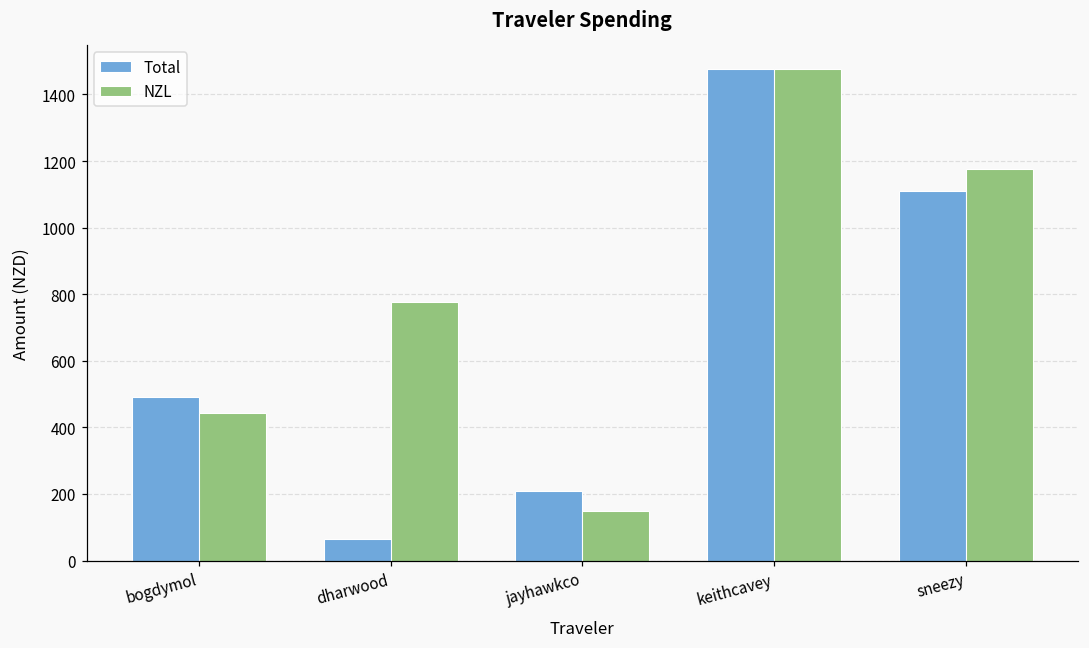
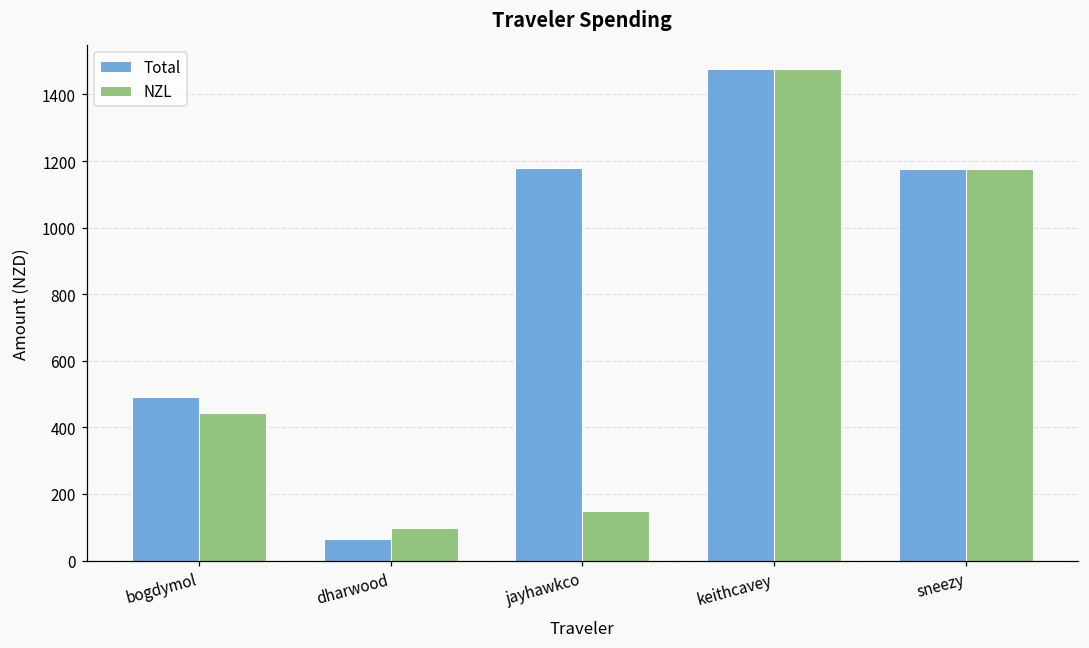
NZL, dharwood: 780 -> 100
Total, jayhawkco: 210 -> 1180
Total, sneezy: 1110 -> 1180
